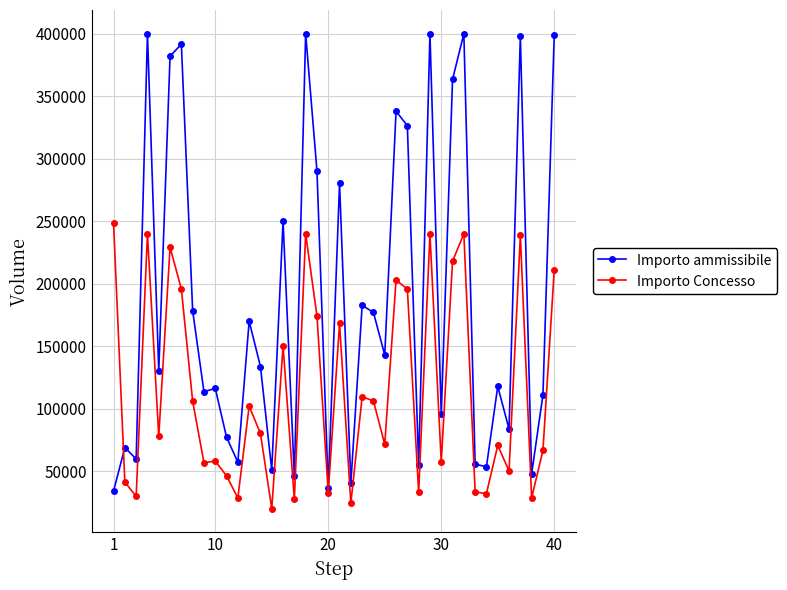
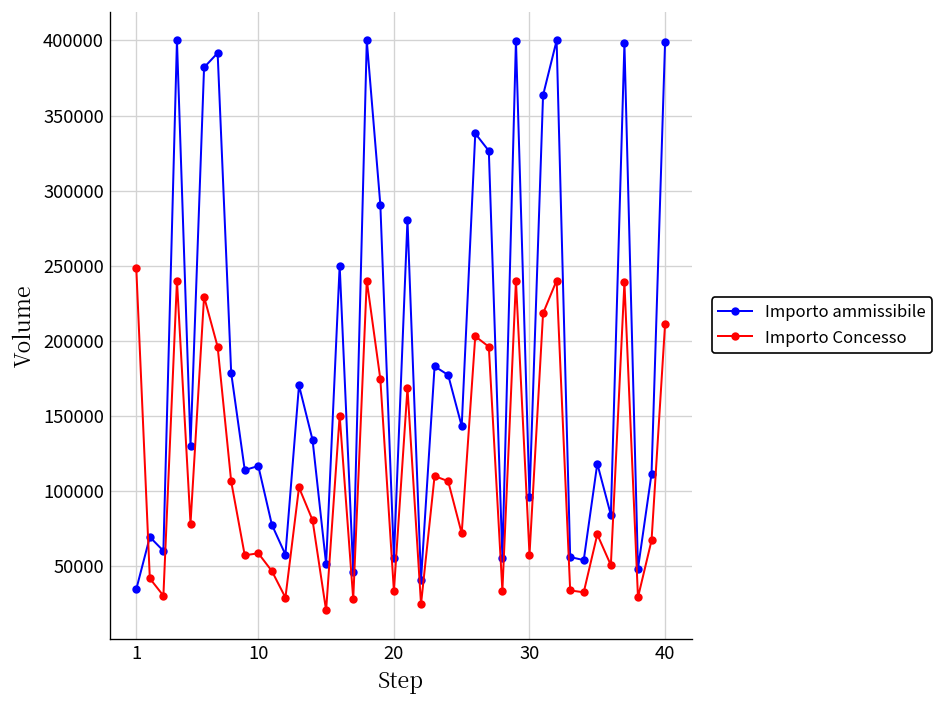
Importo ammissibile, 20: 37000 -> 55000
